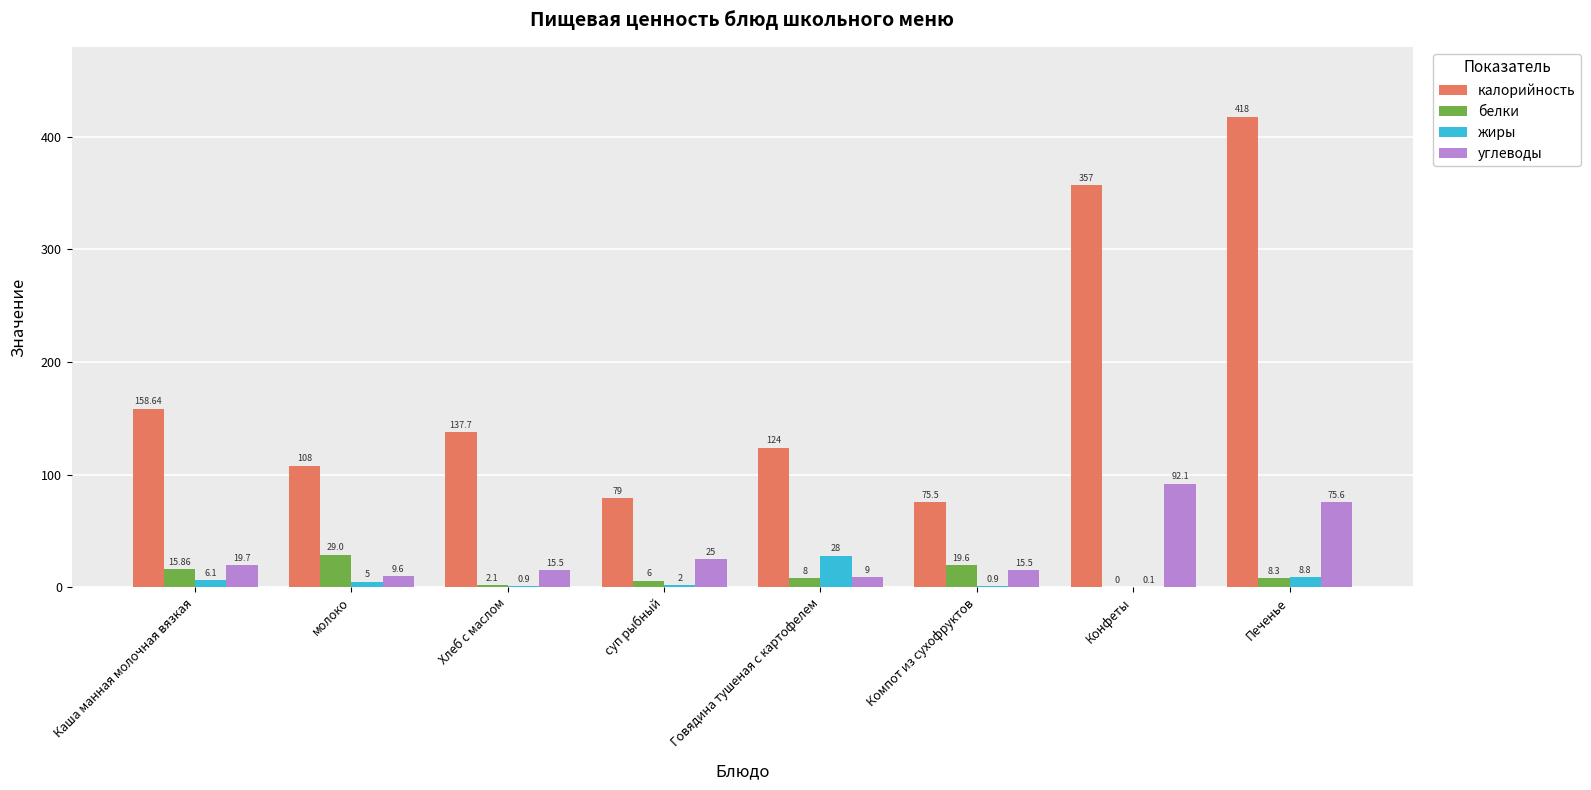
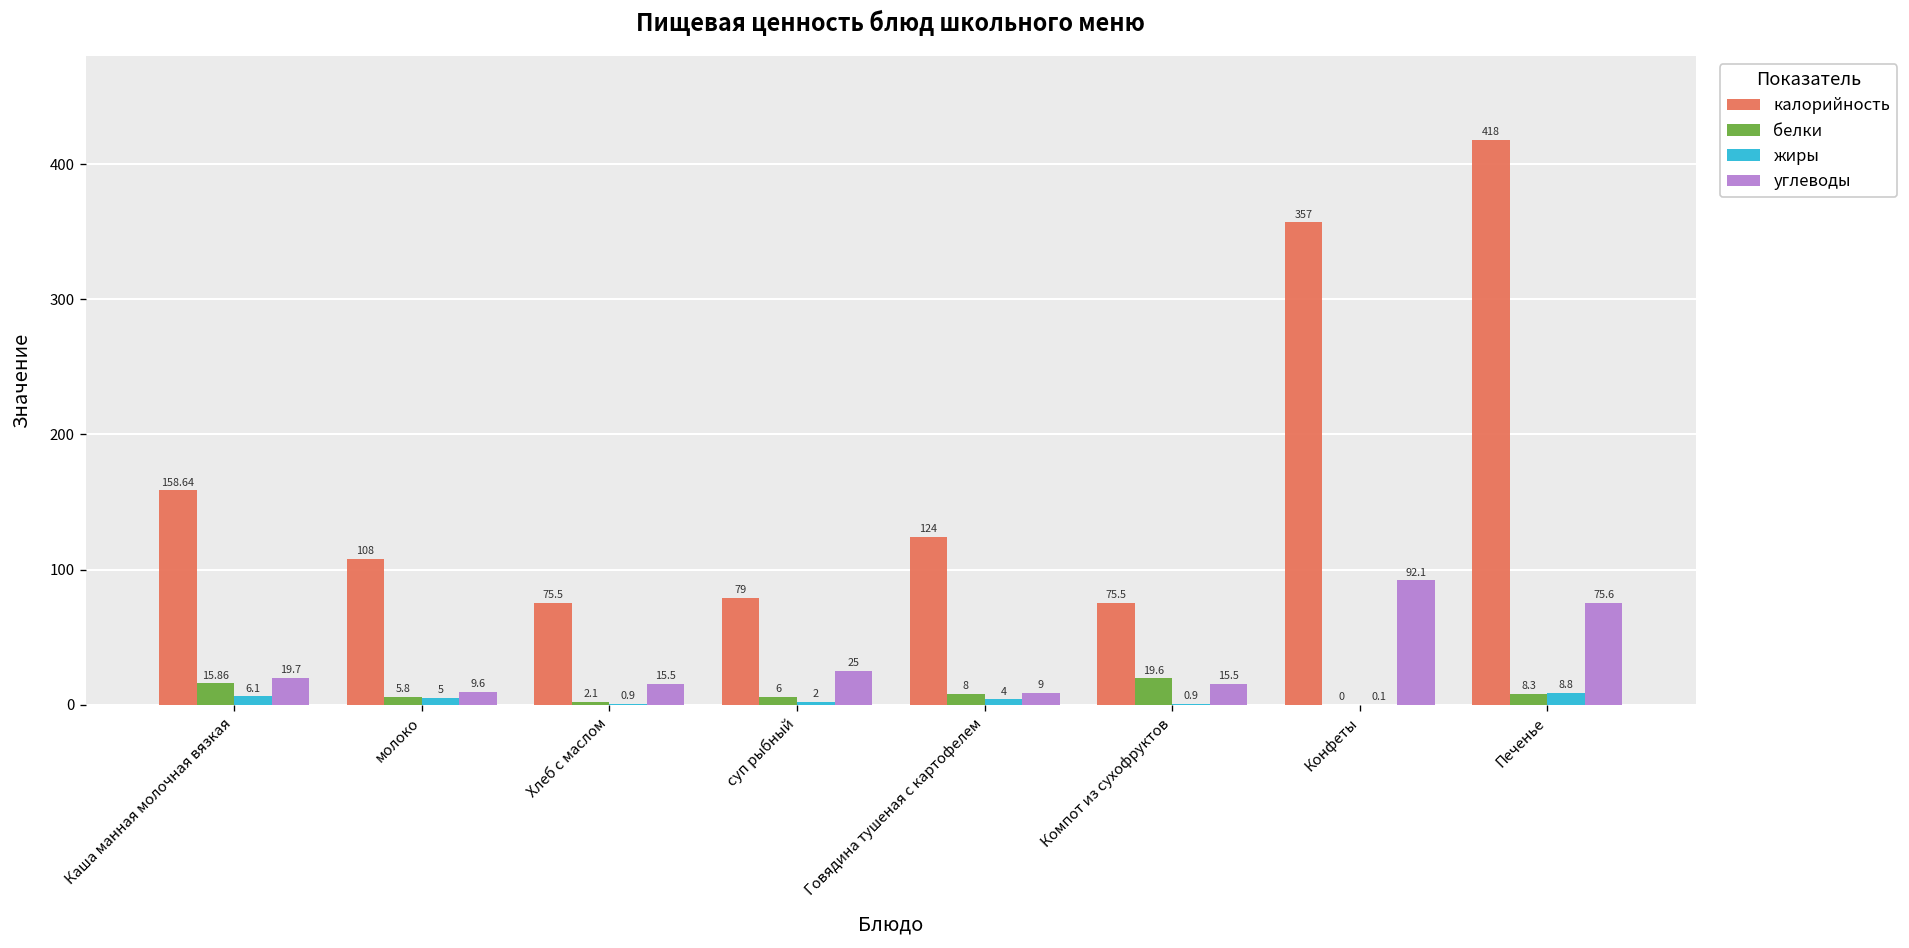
белки, молоко: 29.0 -> 5.8
калорийность, Хлеб с маслом: 137.7 -> 75.5
жиры, Говядина тушеная с картофелем: 28 -> 4
